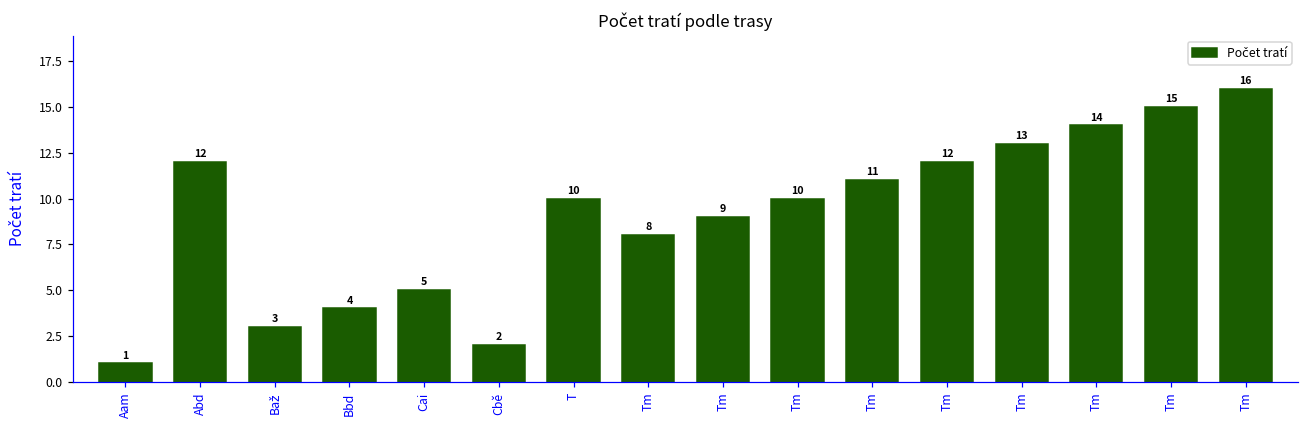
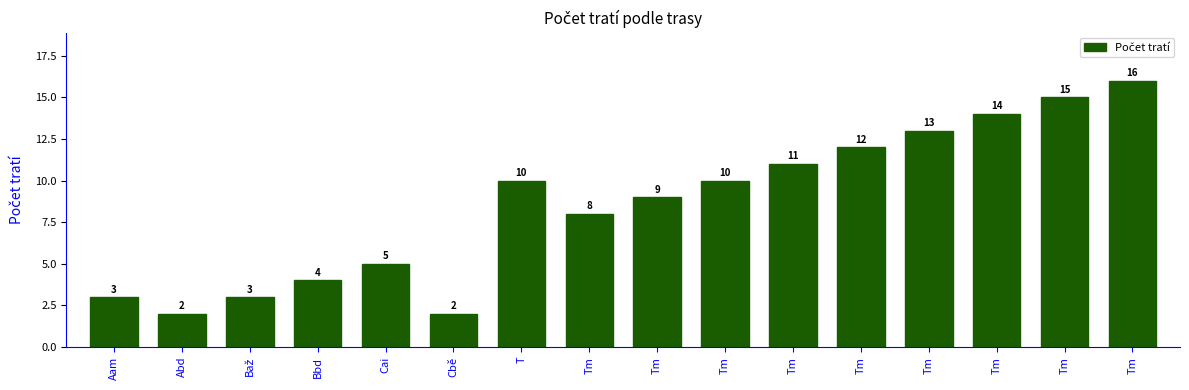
Aam: 1 -> 3
Abd: 12 -> 2
